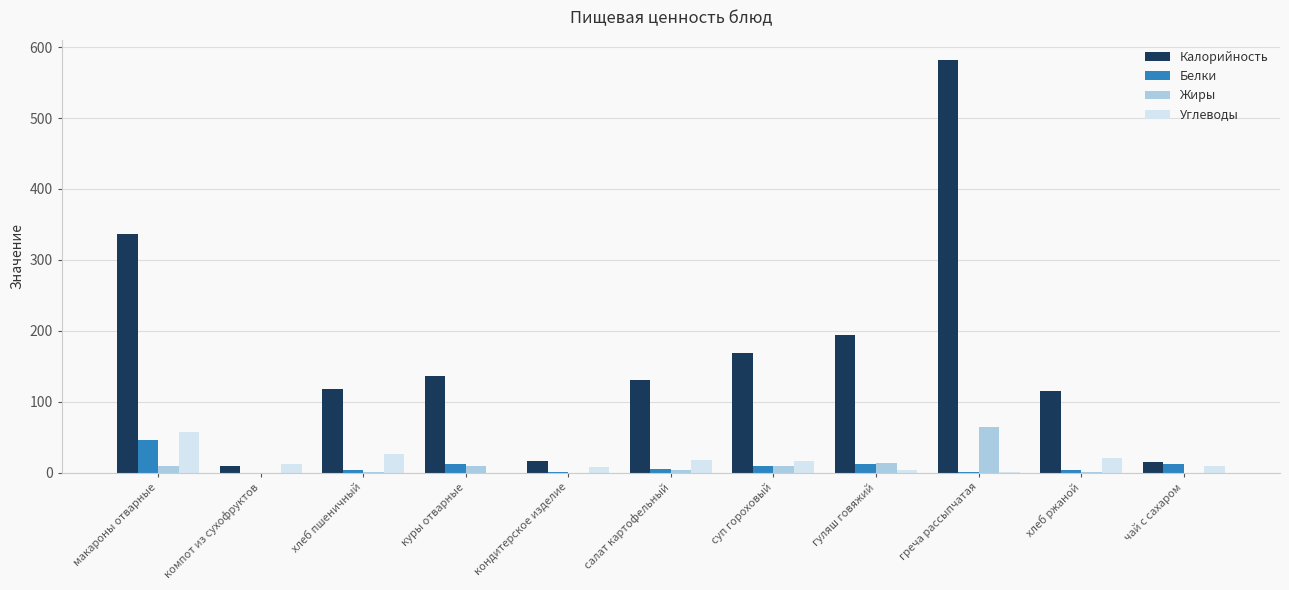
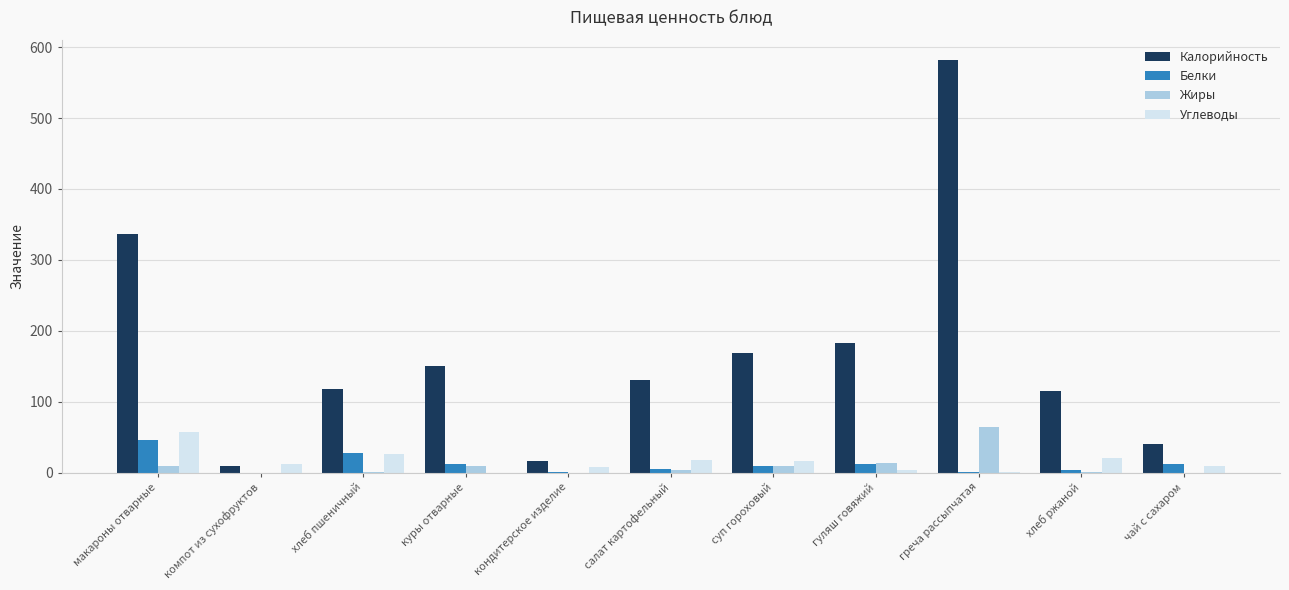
Белки, хлеб пшеничный: 0 -> 30
Калорийность, куры отварные: 140 -> 150
Калорийность, гуляш говяжий: 190 -> 180
Калорийность, чай с сахаром: 10 -> 40
